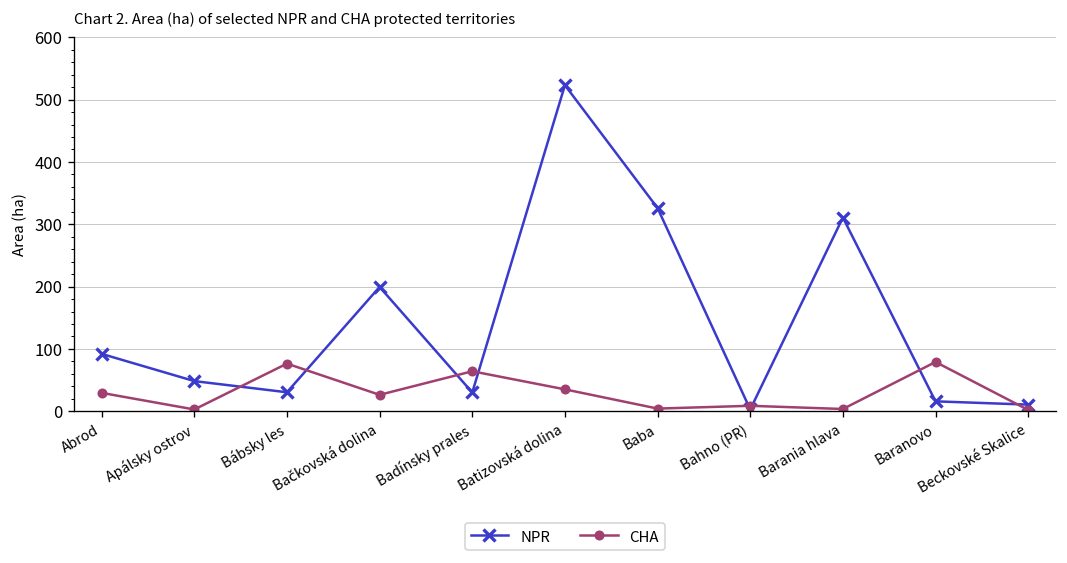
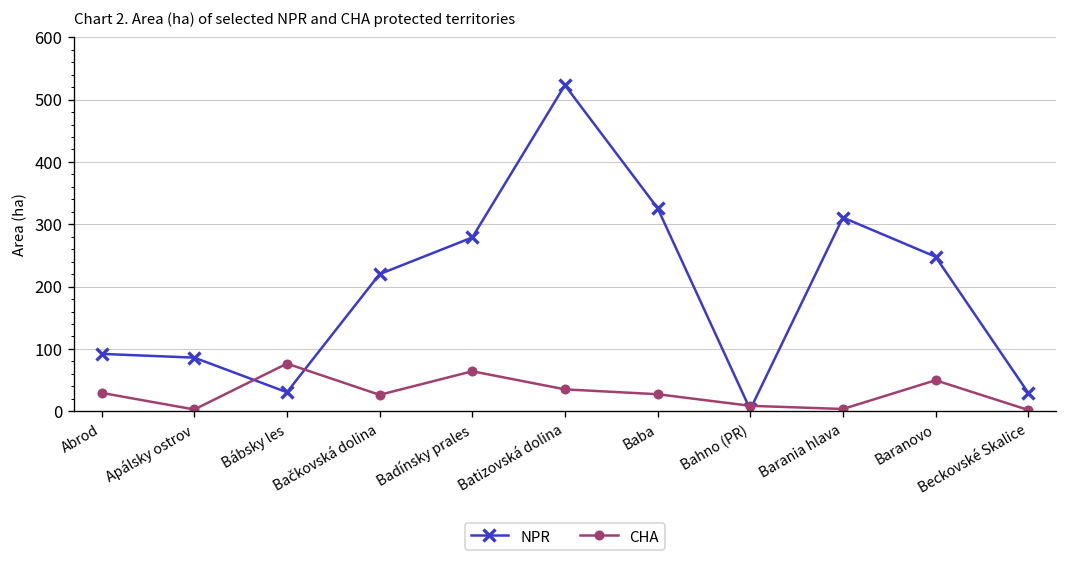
NPR, Apálsky ostrov: 50 -> 90
NPR, Bačkovská dolina: 200 -> 220
NPR, Badínsky prales: 30 -> 280
CHA, Baba: 0 -> 30
NPR, Baranovo: 20 -> 250
CHA, Baranovo: 80 -> 50
NPR, Beckovské Skalice: 10 -> 30
